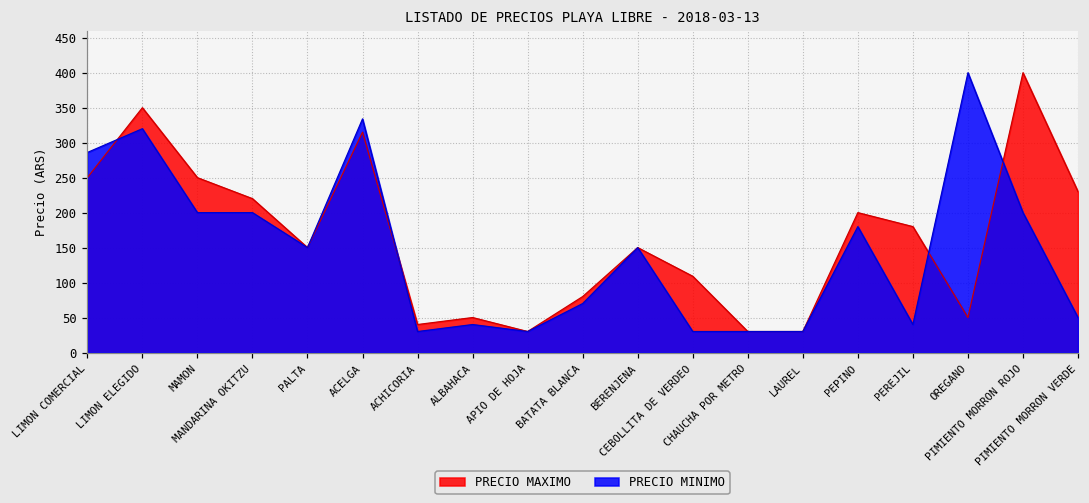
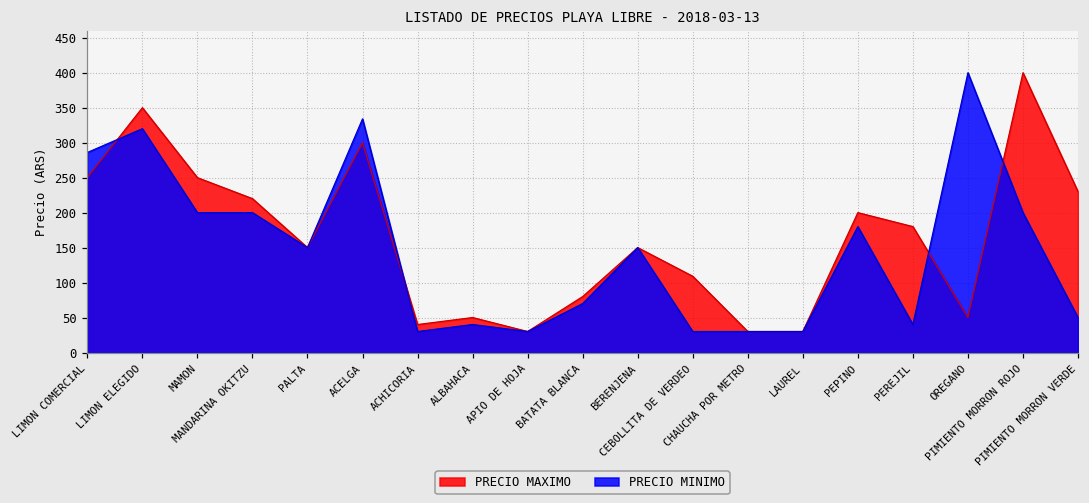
PRECIO MAXIMO, ACELGA: 320 -> 300
